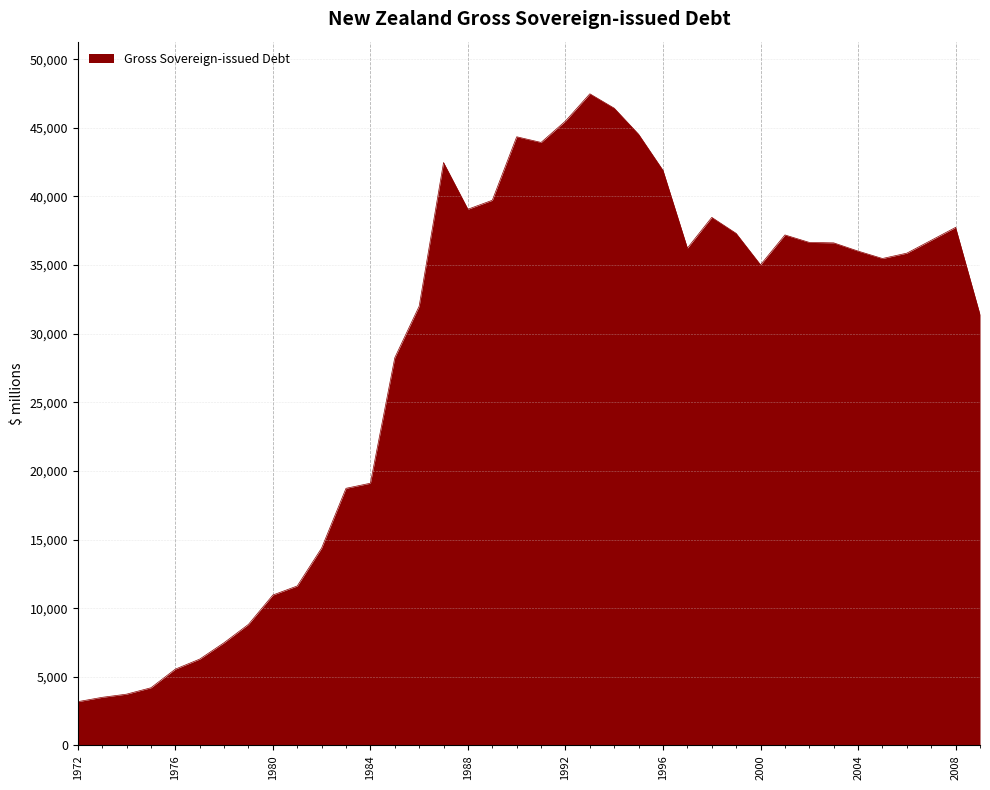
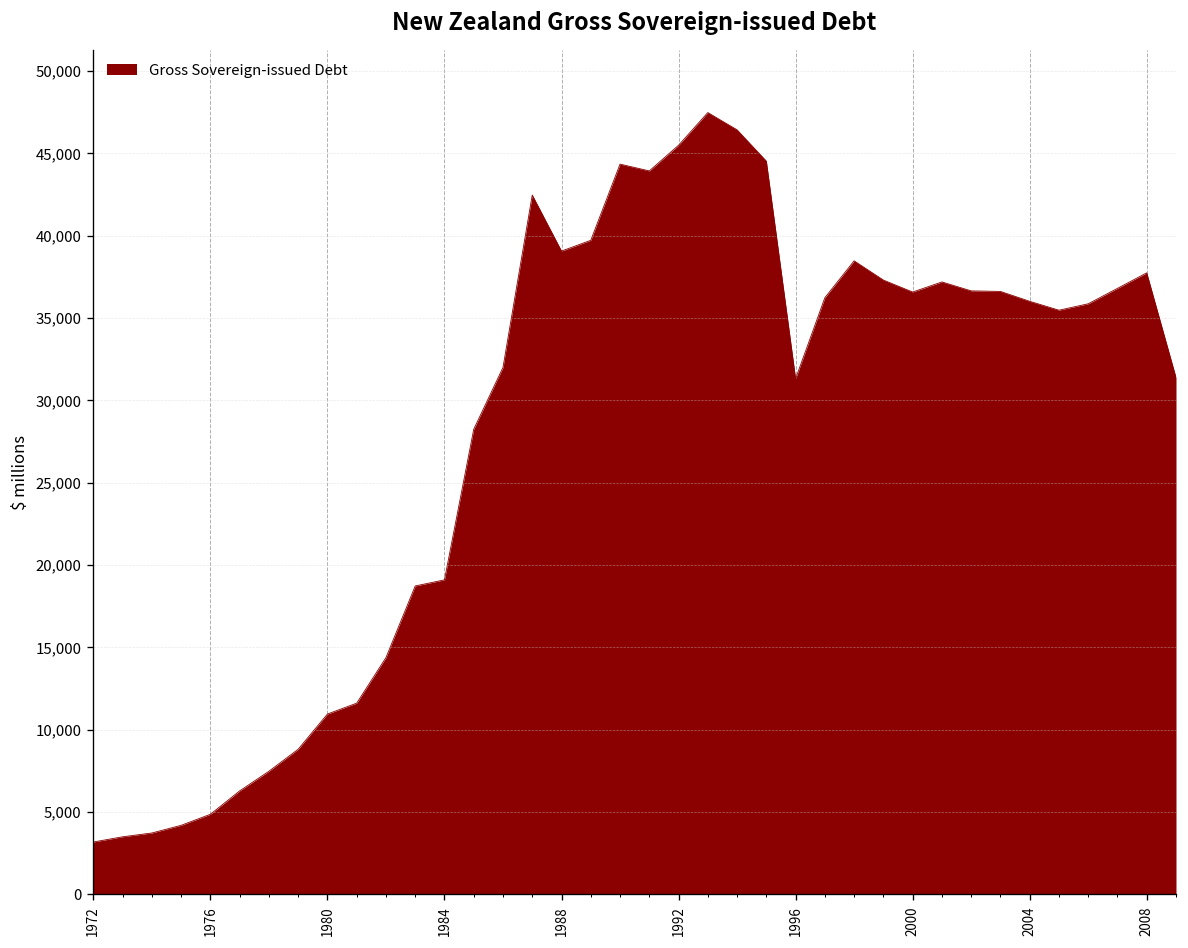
1976: 5,600 -> 4,900
1996: 41,900 -> 31,300
2000: 35,000 -> 36,600
